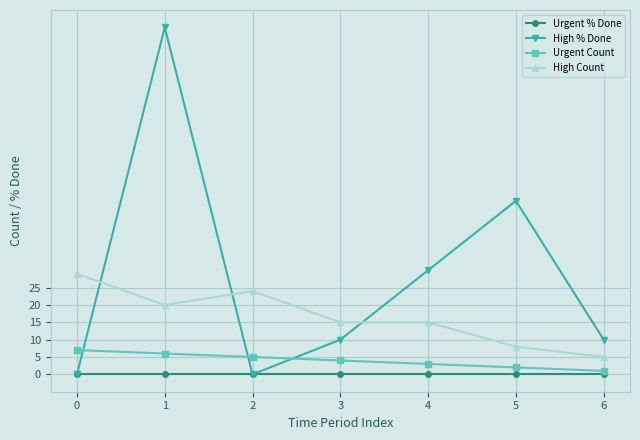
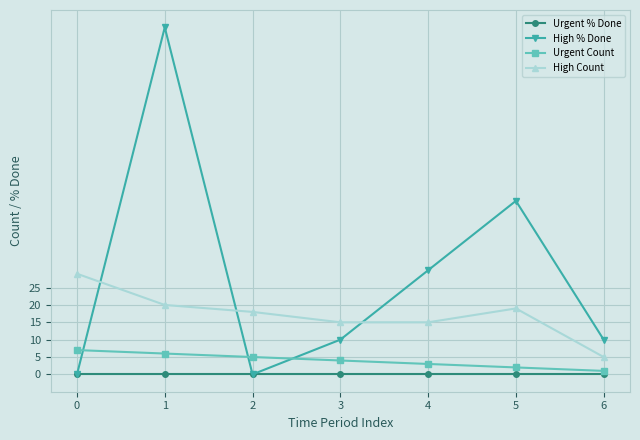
High Count, 2: 24 -> 18
High Count, 5: 8 -> 19
